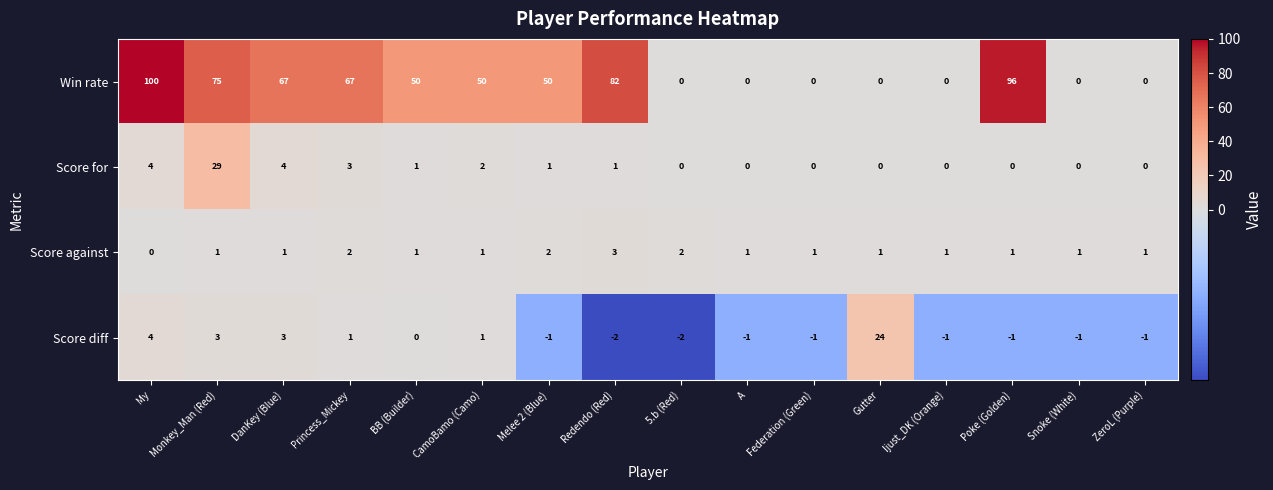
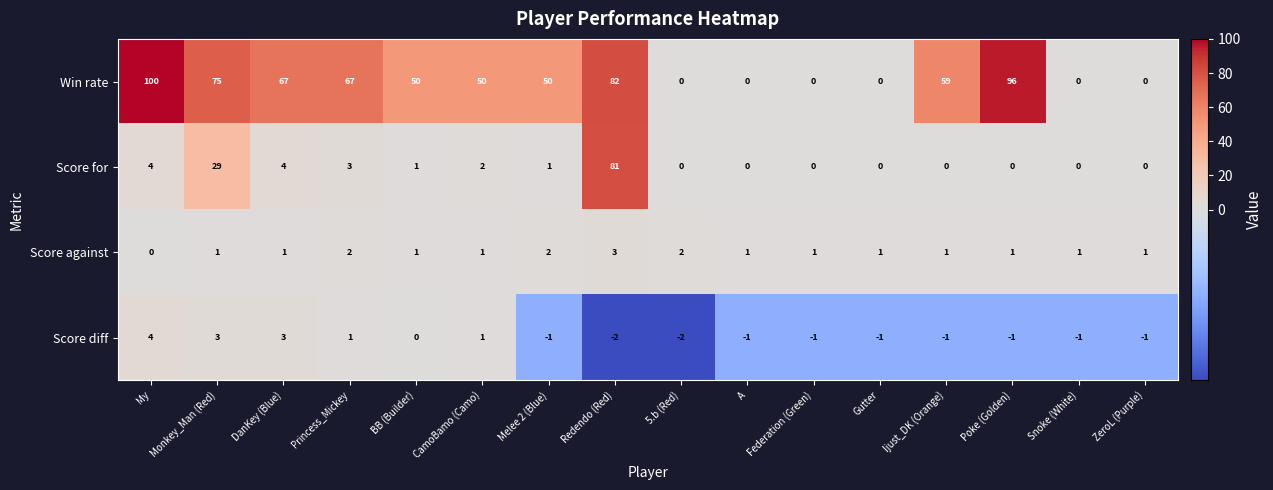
Win rate, Ijust_DK (Orange): 0 -> 59
Score for, Redendo (Red): 1 -> 81
Score diff, Gutter: 24 -> -1
